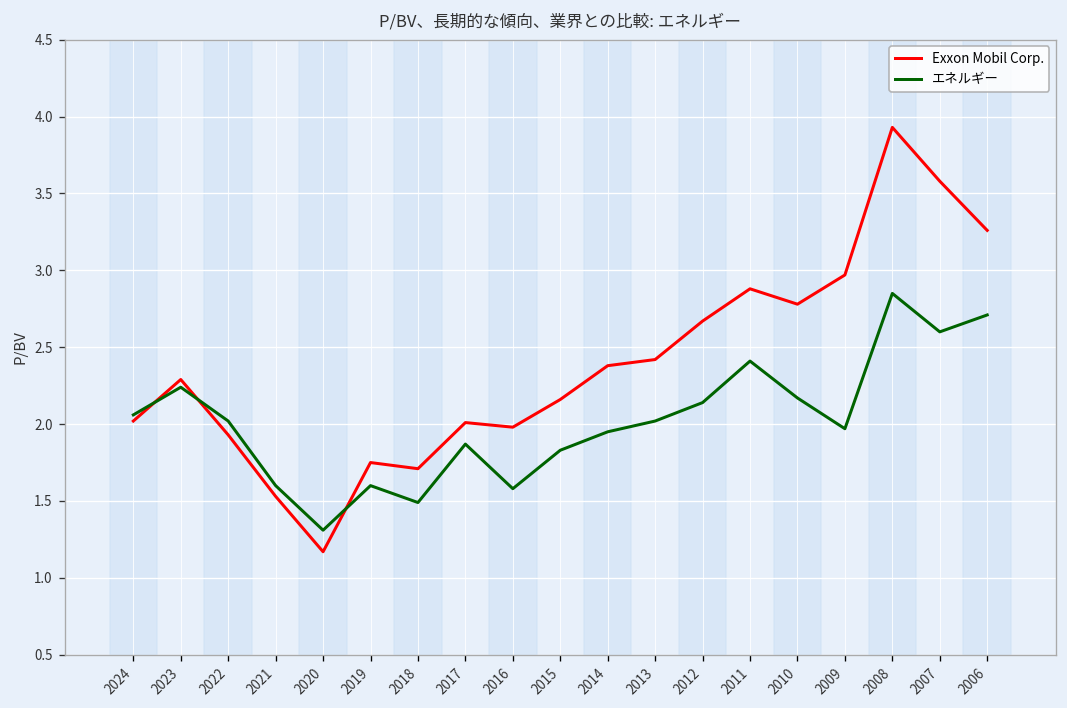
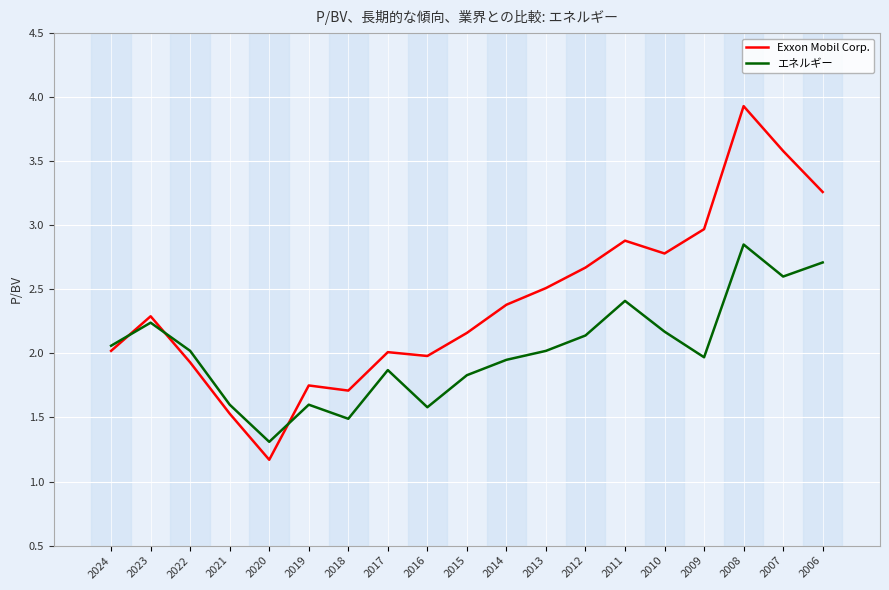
Exxon Mobil Corp., 2013: 2.42 -> 2.51
